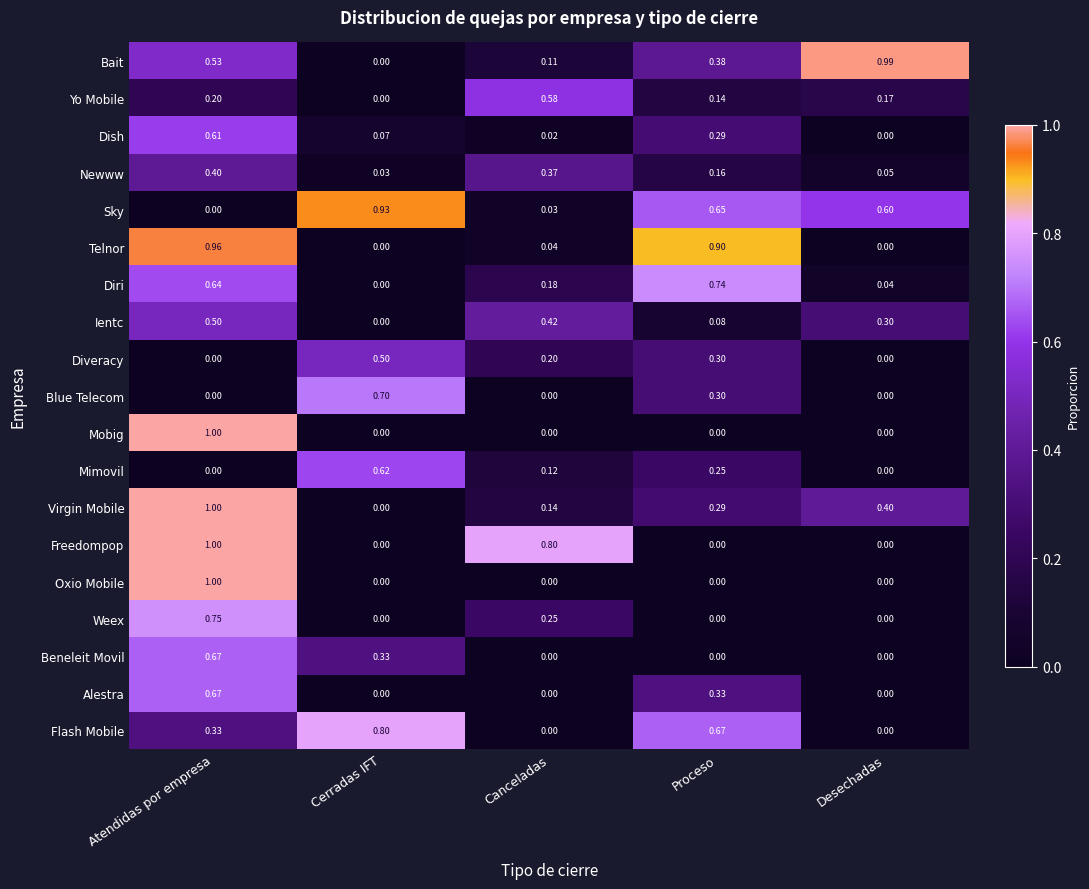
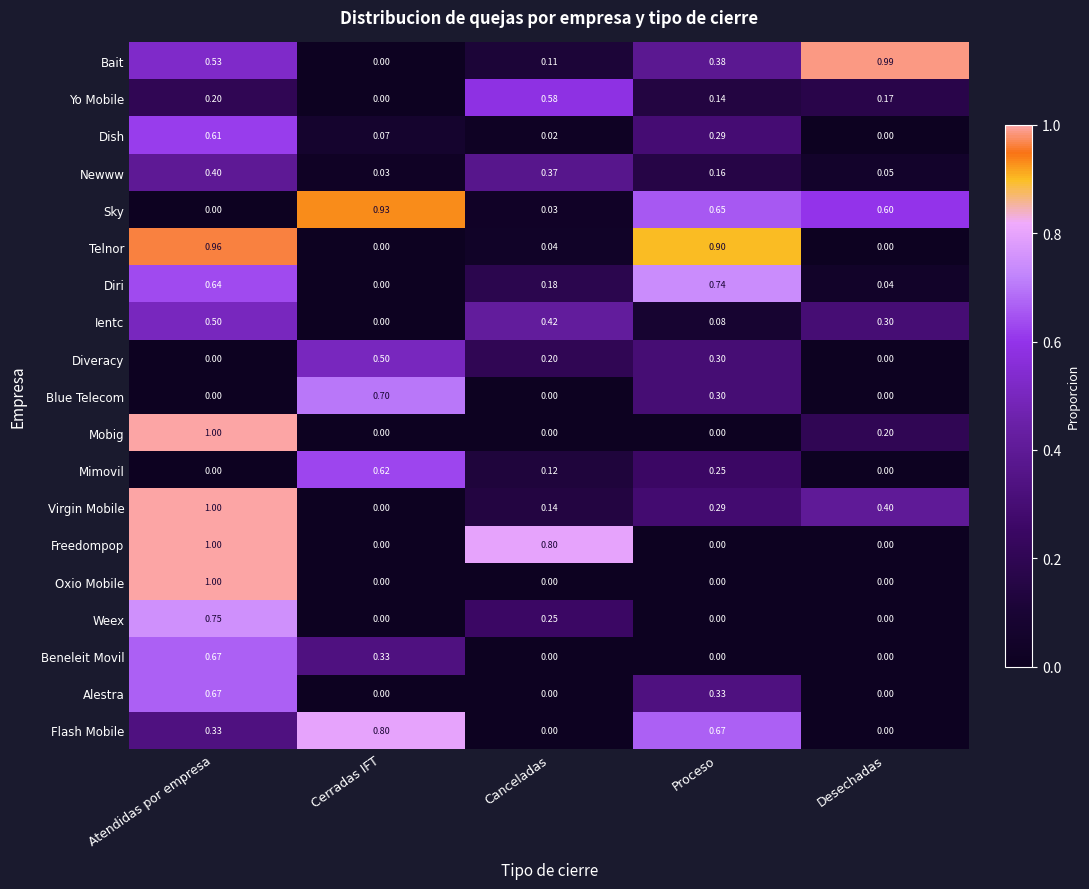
Mobig, Desechadas: 0.00 -> 0.20
